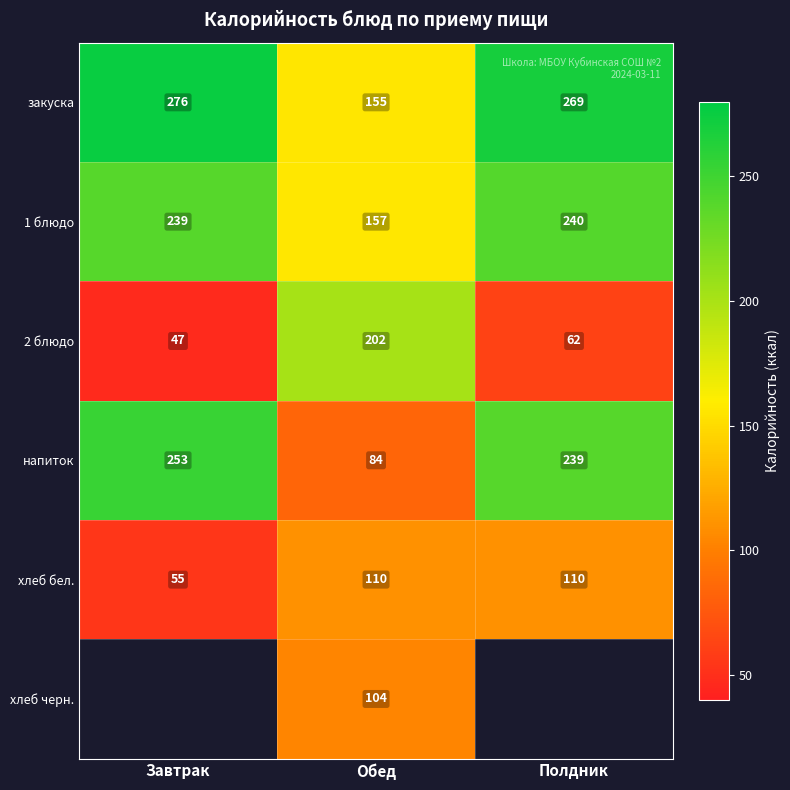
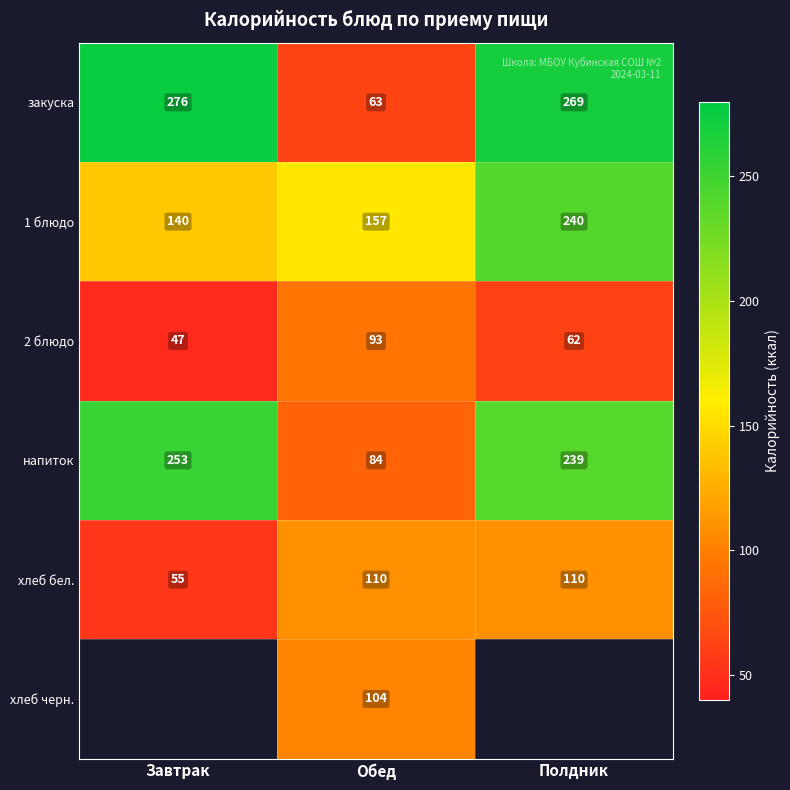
закуска, Обед: 155 -> 63
1 блюдо, Завтрак: 239 -> 140
2 блюдо, Обед: 202 -> 93
